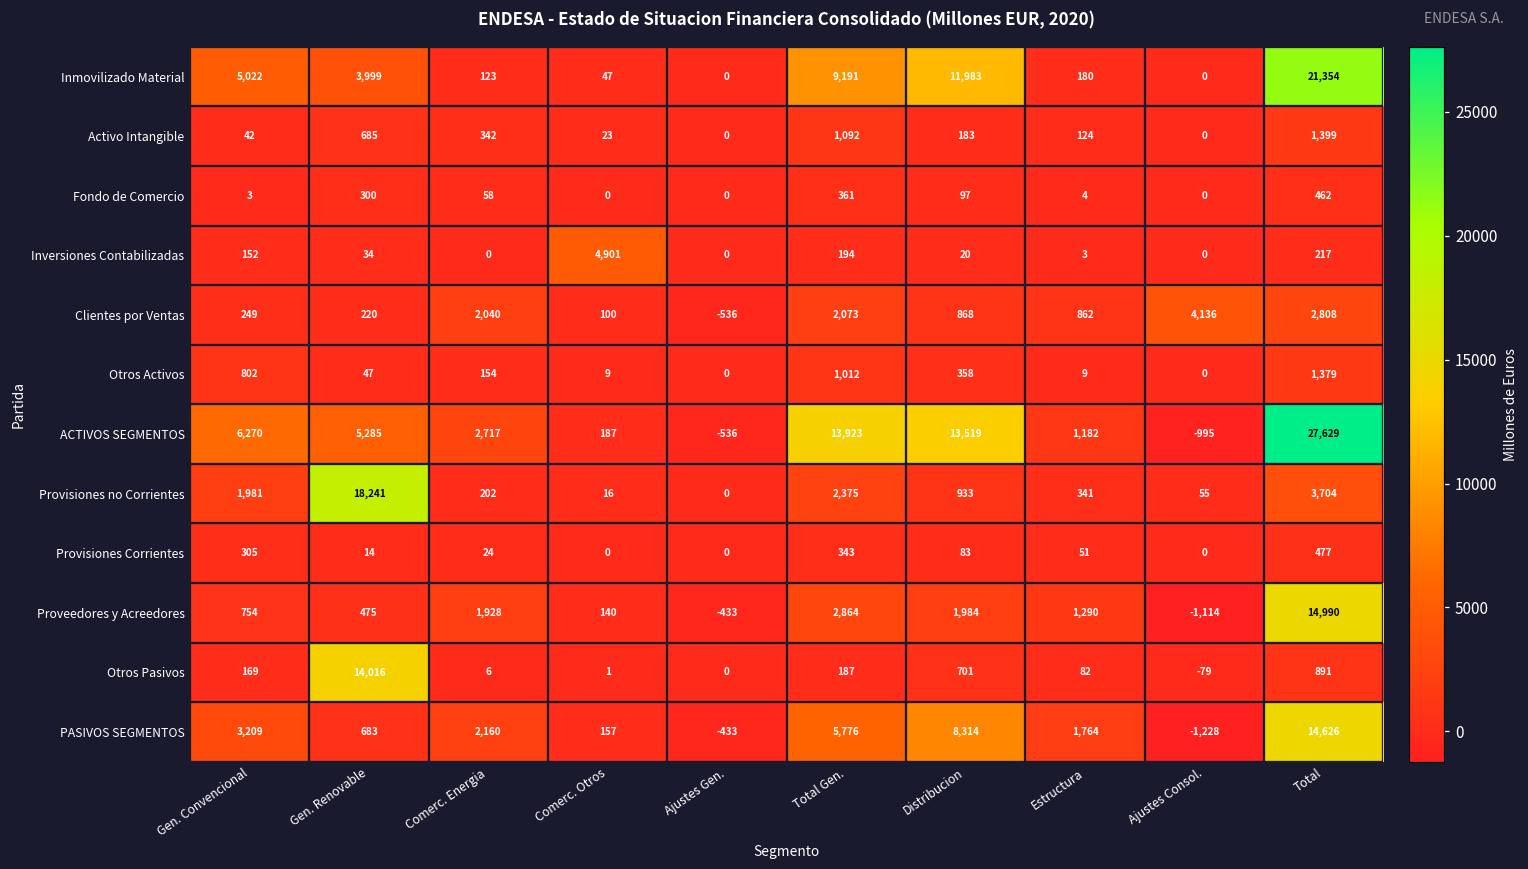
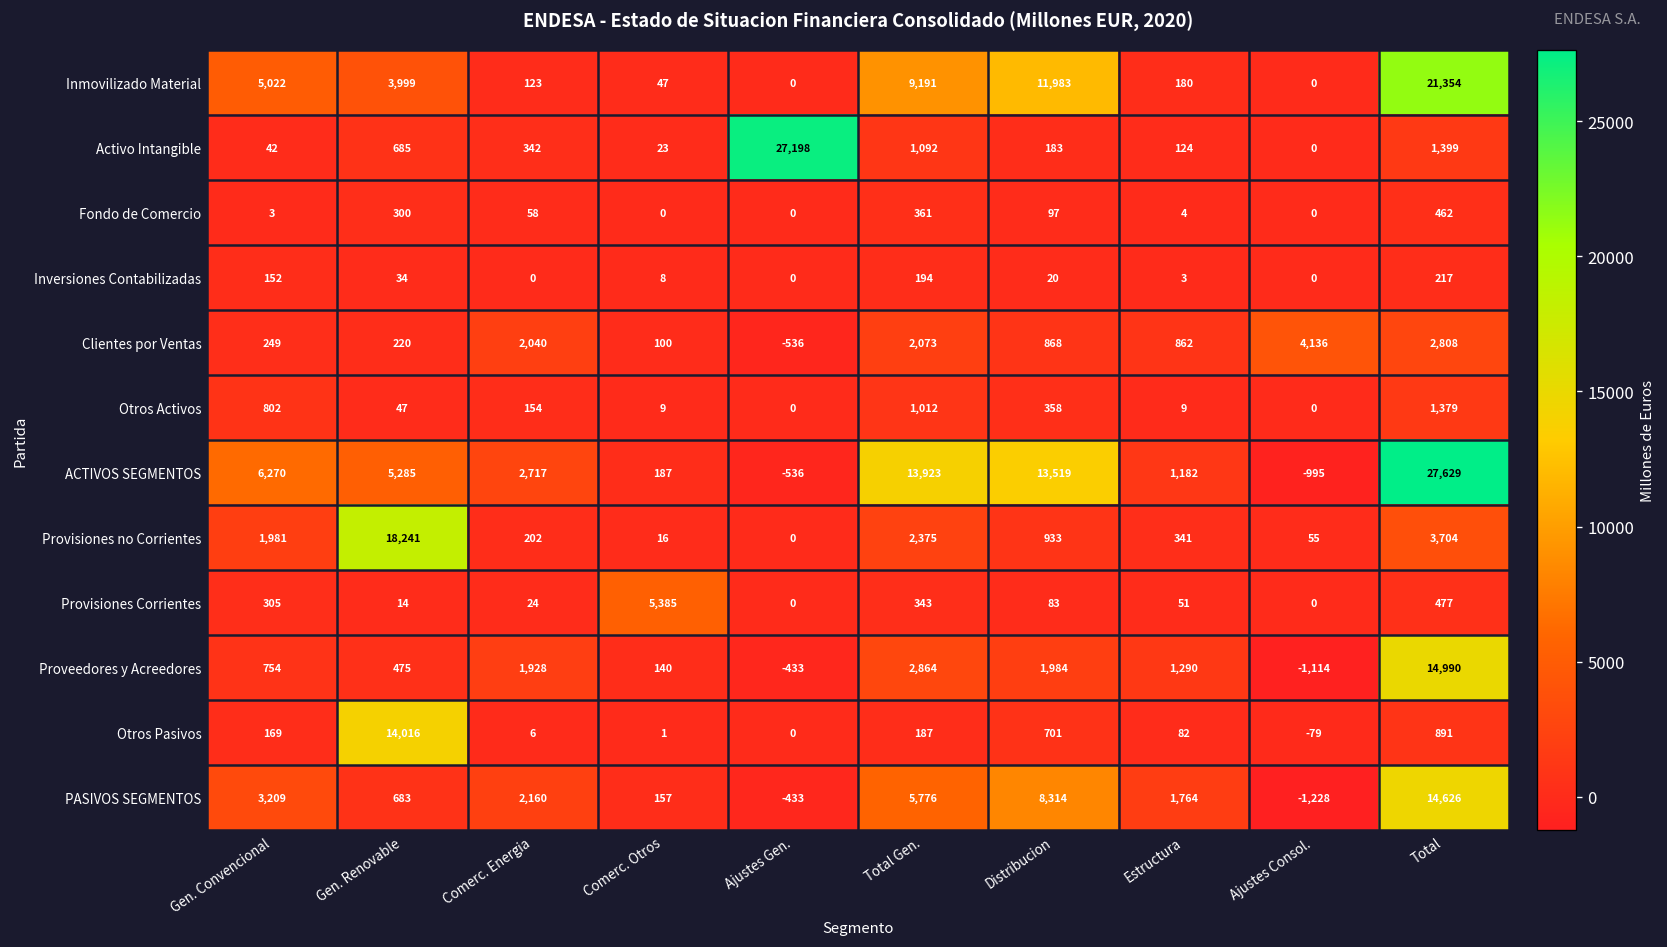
Activo Intangible, Ajustes Gen.: 0 -> 27,198
Inversiones Contabilizadas, Comerc. Otros: 4,901 -> 8
Provisiones Corrientes, Comerc. Otros: 0 -> 5,385
